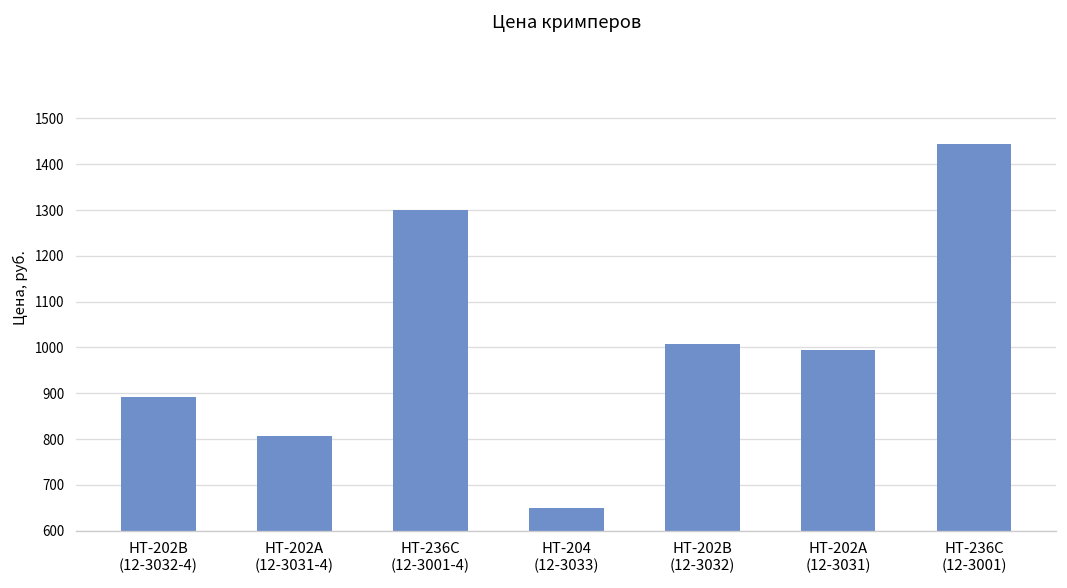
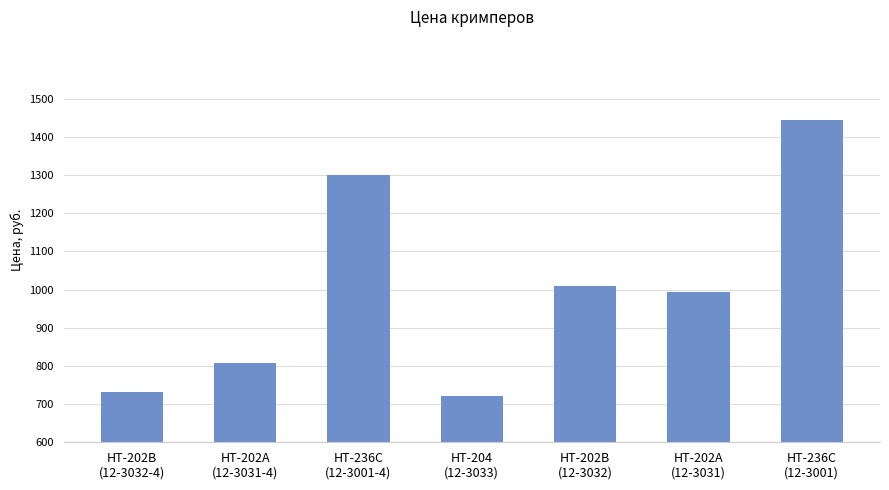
HT-202B (12-3032-4): 890 -> 730
HT-204 (12-3033): 650 -> 720
